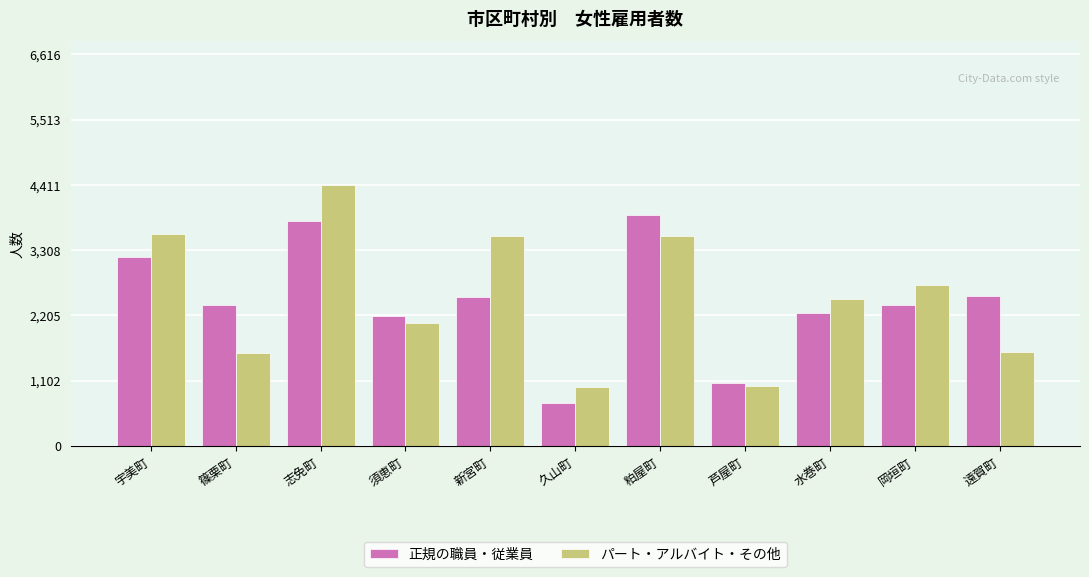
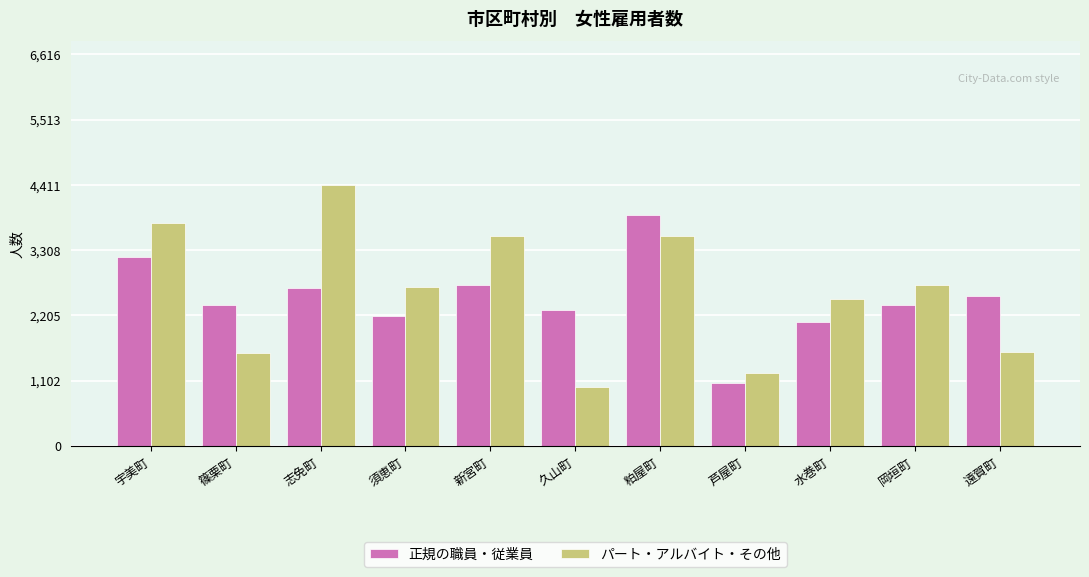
パート・アルバイト・その他, 宇美町: 3,600 -> 3,800
正規の職員・従業員, 志免町: 3,800 -> 2,700
パート・アルバイト・その他, 須恵町: 2,100 -> 2,700
正規の職員・従業員, 新宮町: 2,500 -> 2,700
正規の職員・従業員, 久山町: 700 -> 2,300
パート・アルバイト・その他, 芦屋町: 1,000 -> 1,200
正規の職員・従業員, 水巻町: 2,200 -> 2,100
